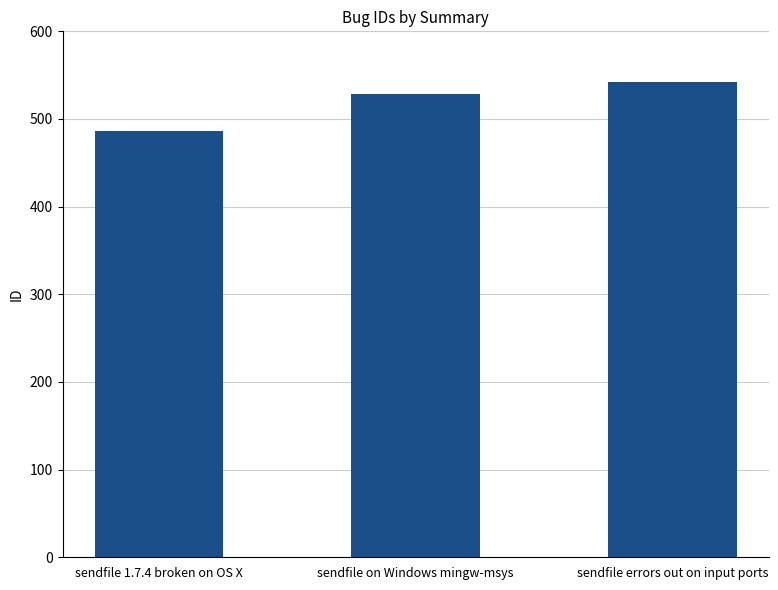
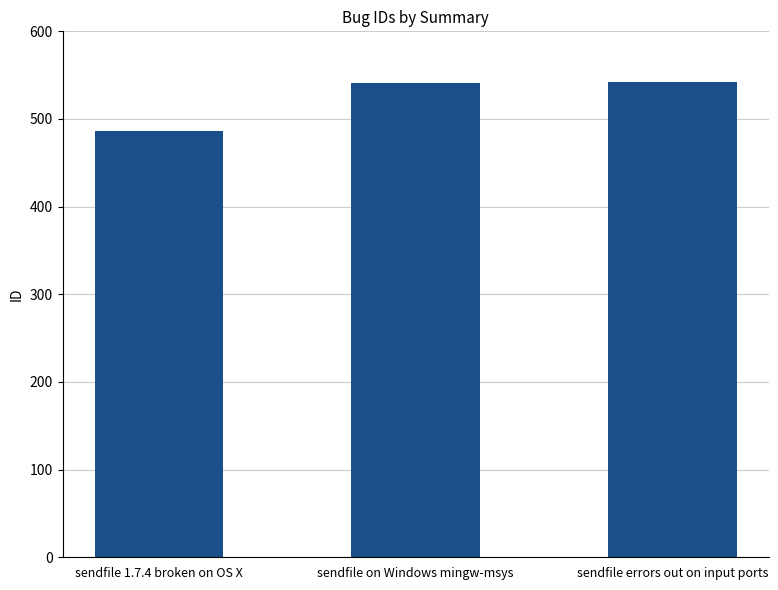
sendfile on Windows mingw-msys: 530 -> 540
